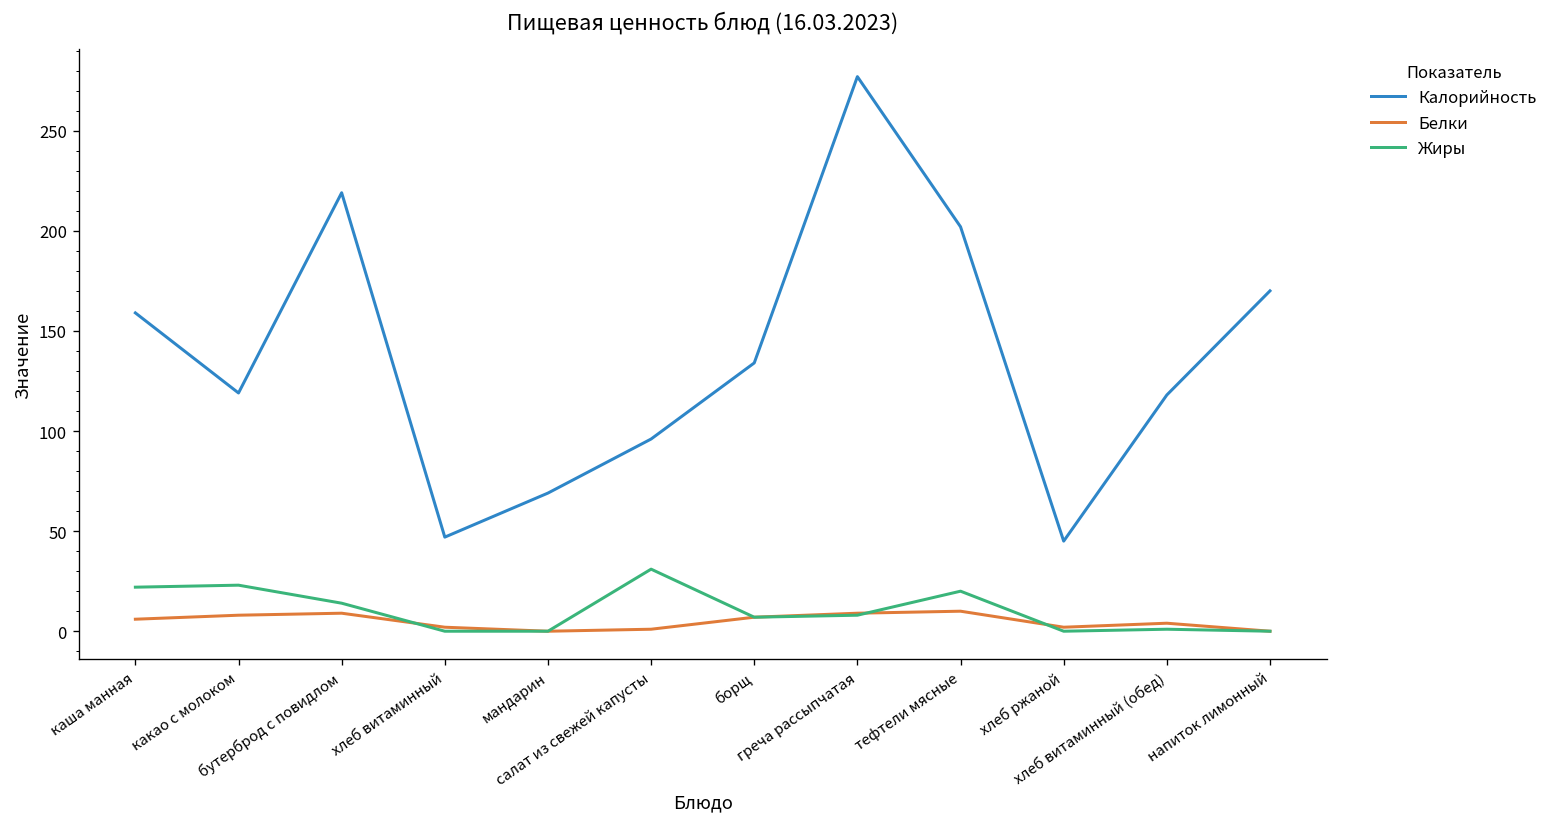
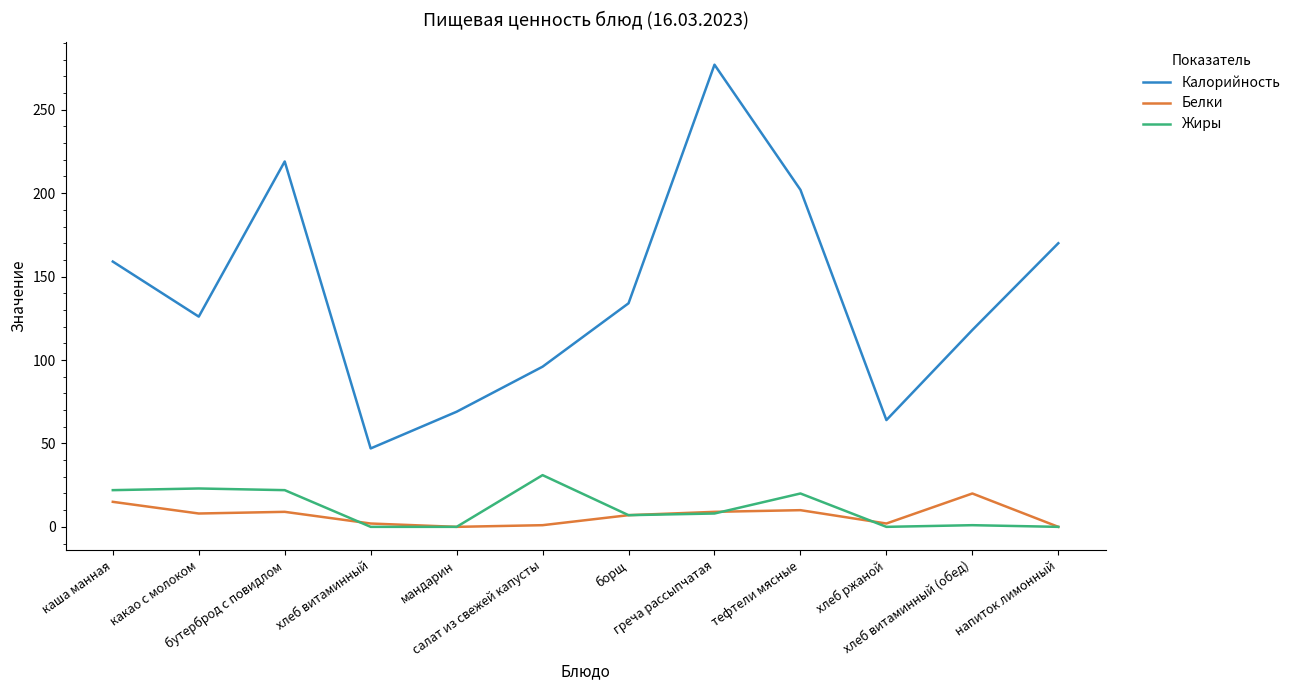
Белки, каша манная: 6 -> 15
Калорийность, какао с молоком: 119 -> 126
Жиры, бутерброд с повидлом: 14 -> 22
Калорийность, хлеб ржаной: 45 -> 64
Белки, хлеб витаминный (обед): 4 -> 20
